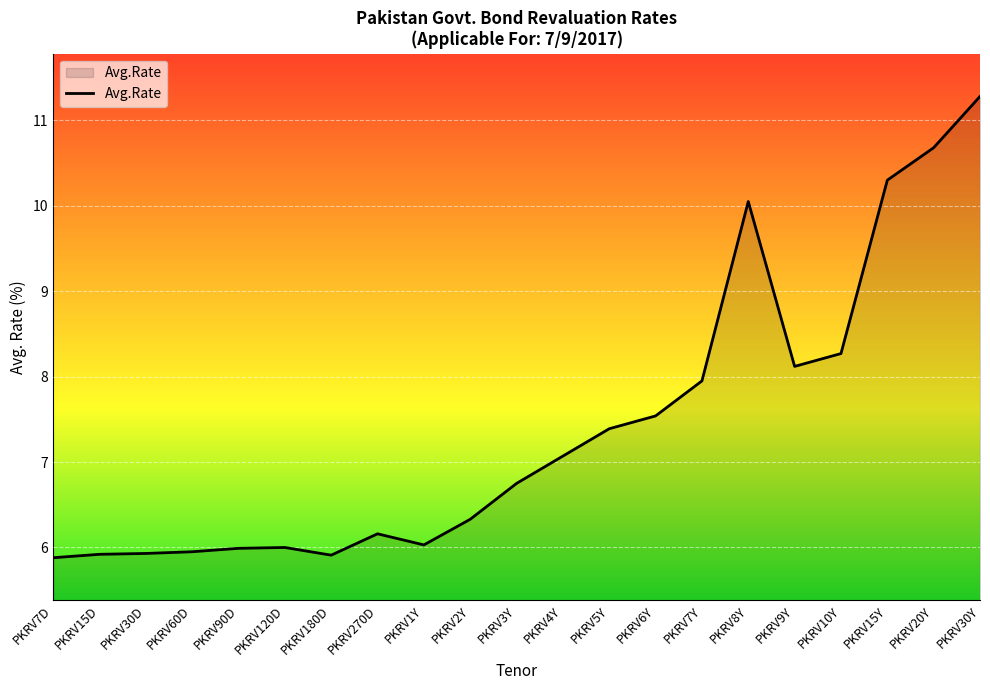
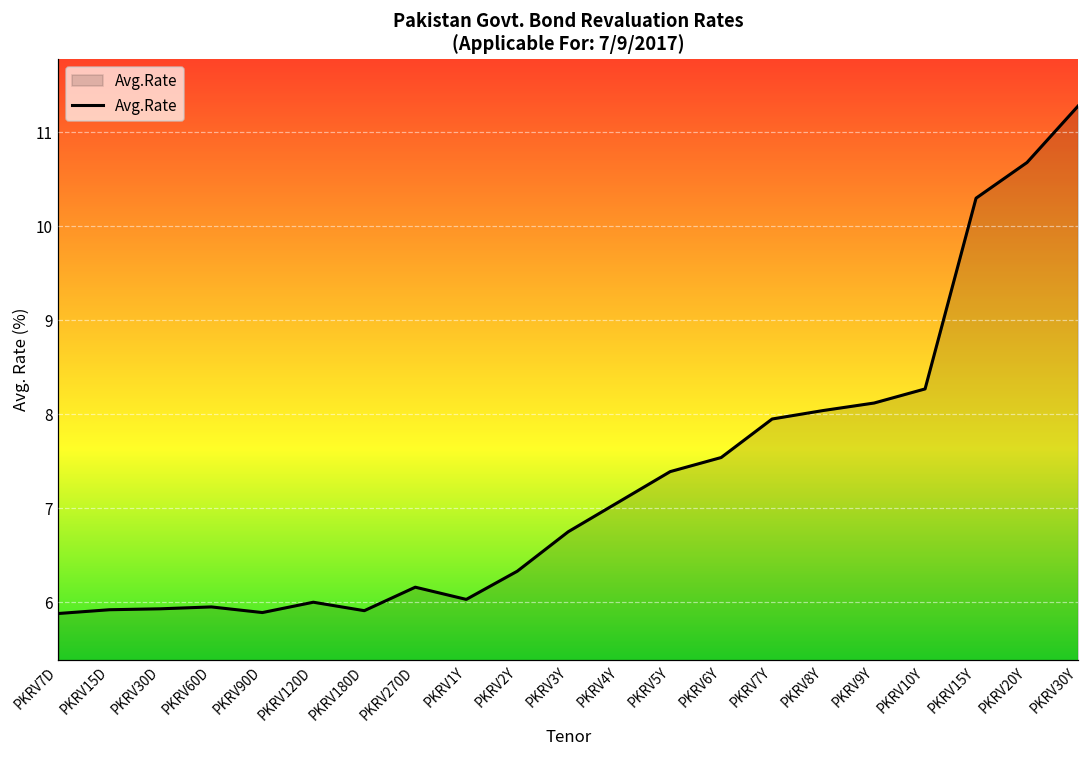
PKRV90D: 6.0 -> 5.9
PKRV8Y: 10.1 -> 8.0
